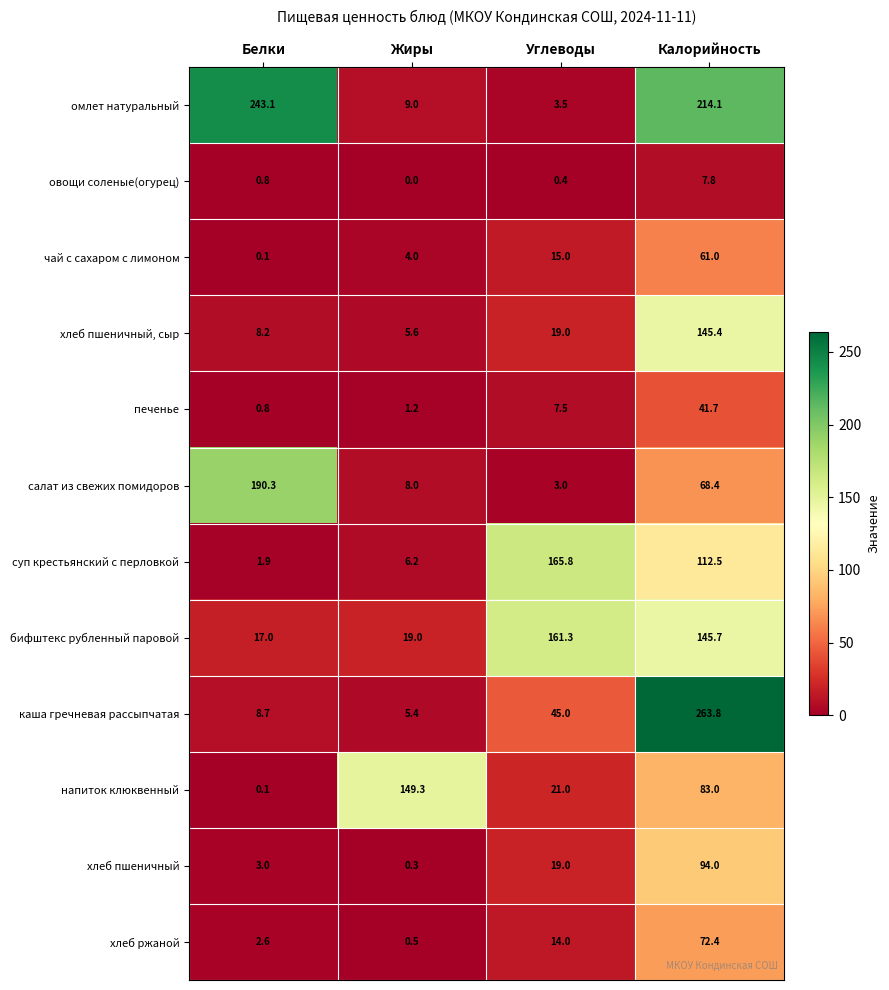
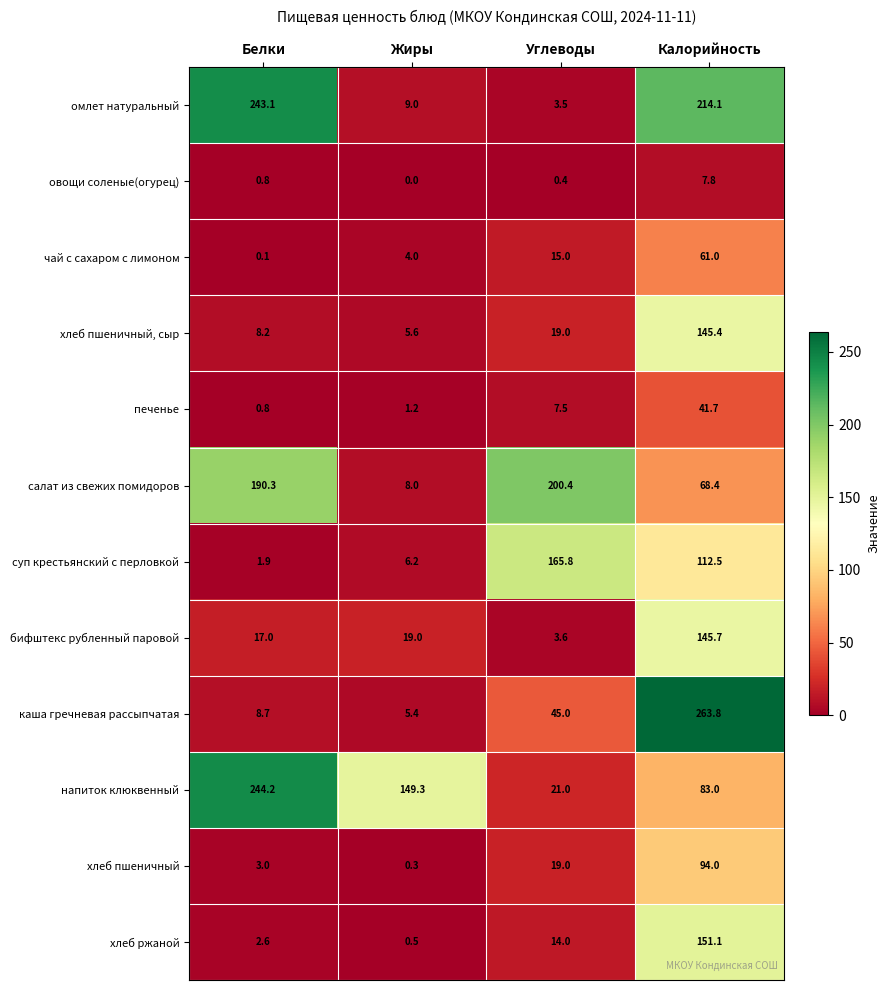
салат из свежих помидоров, Углеводы: 3.0 -> 200.4
бифштекс рубленный паровой, Углеводы: 161.3 -> 3.6
напиток клюквенный, Белки: 0.1 -> 244.2
хлеб ржаной, Калорийность: 72.4 -> 151.1
